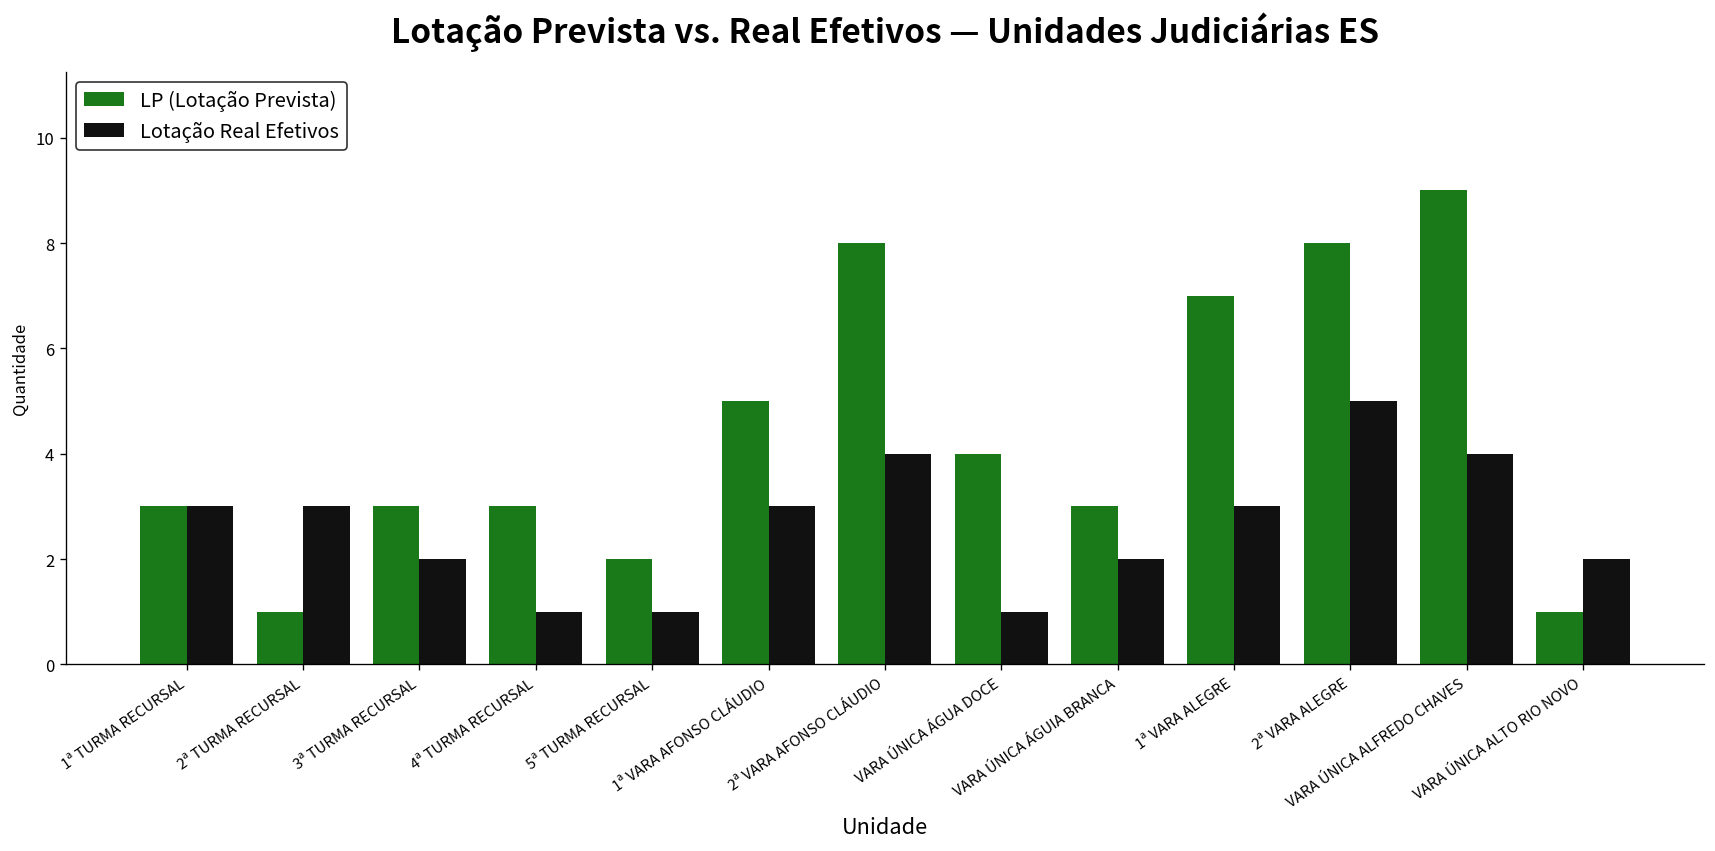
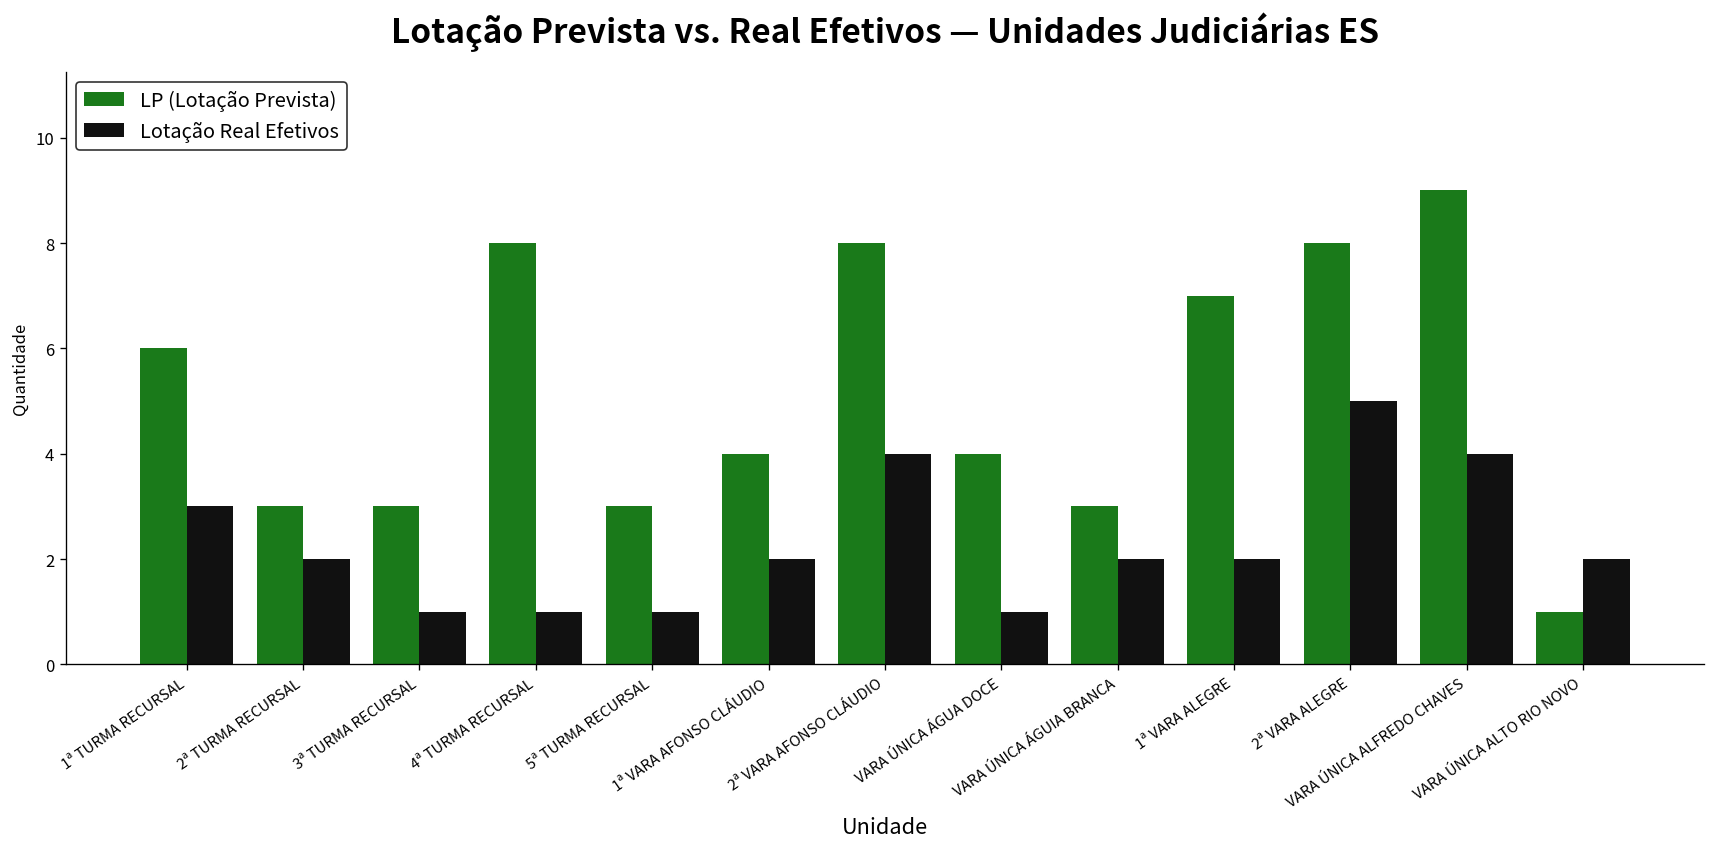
LP (Lotação Prevista), 1ª TURMA RECURSAL: 3 -> 6
LP (Lotação Prevista), 2ª TURMA RECURSAL: 1 -> 3
Lotação Real Efetivos, 2ª TURMA RECURSAL: 3 -> 2
Lotação Real Efetivos, 3ª TURMA RECURSAL: 2 -> 1
LP (Lotação Prevista), 4ª TURMA RECURSAL: 3 -> 8
LP (Lotação Prevista), 5ª TURMA RECURSAL: 2 -> 3
LP (Lotação Prevista), 1ª VARA AFONSO CLÁUDIO: 5 -> 4
Lotação Real Efetivos, 1ª VARA AFONSO CLÁUDIO: 3 -> 2
Lotação Real Efetivos, 1ª VARA ALEGRE: 3 -> 2
